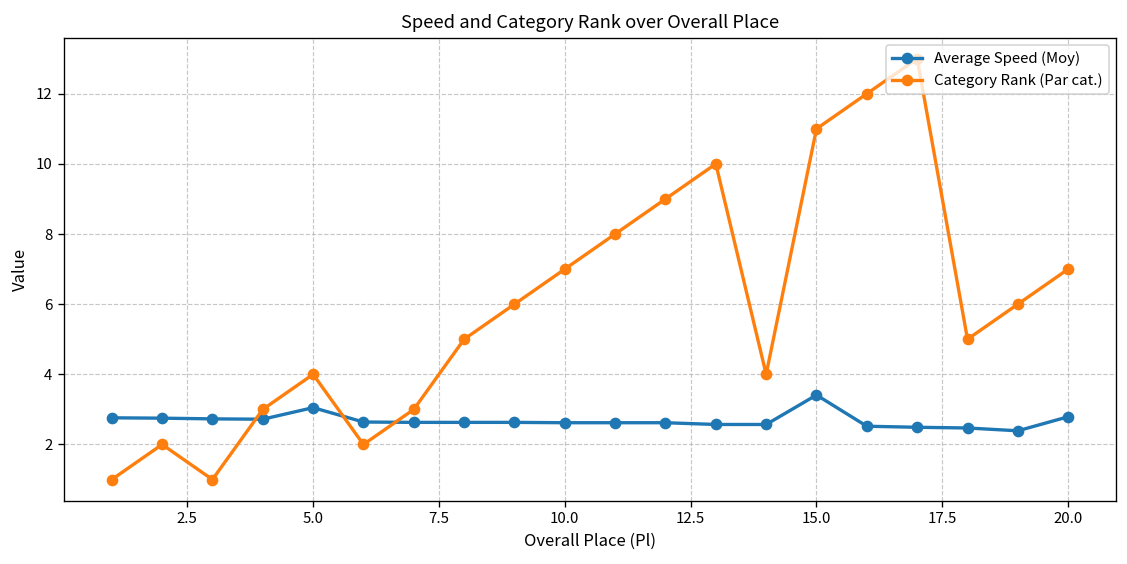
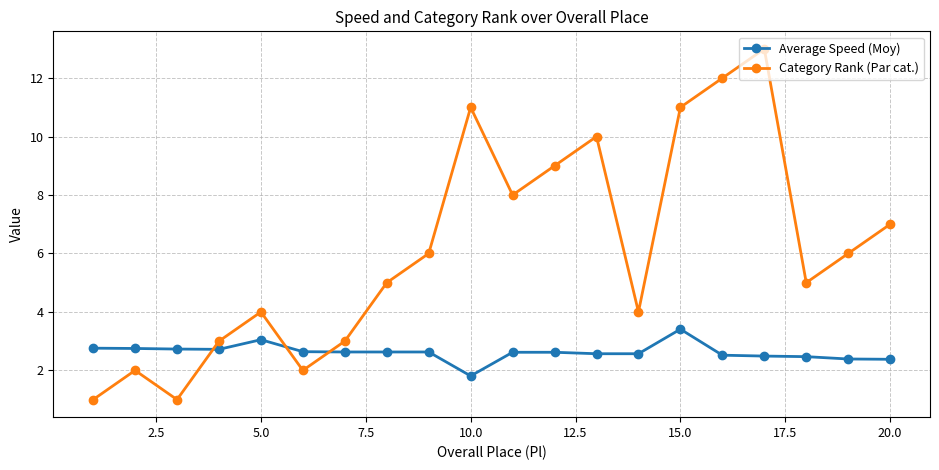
Average Speed (Moy), 10.0: 2.6 -> 1.8
Category Rank (Par cat.), 10.0: 7 -> 11
Average Speed (Moy), 20.0: 2.8 -> 2.4
